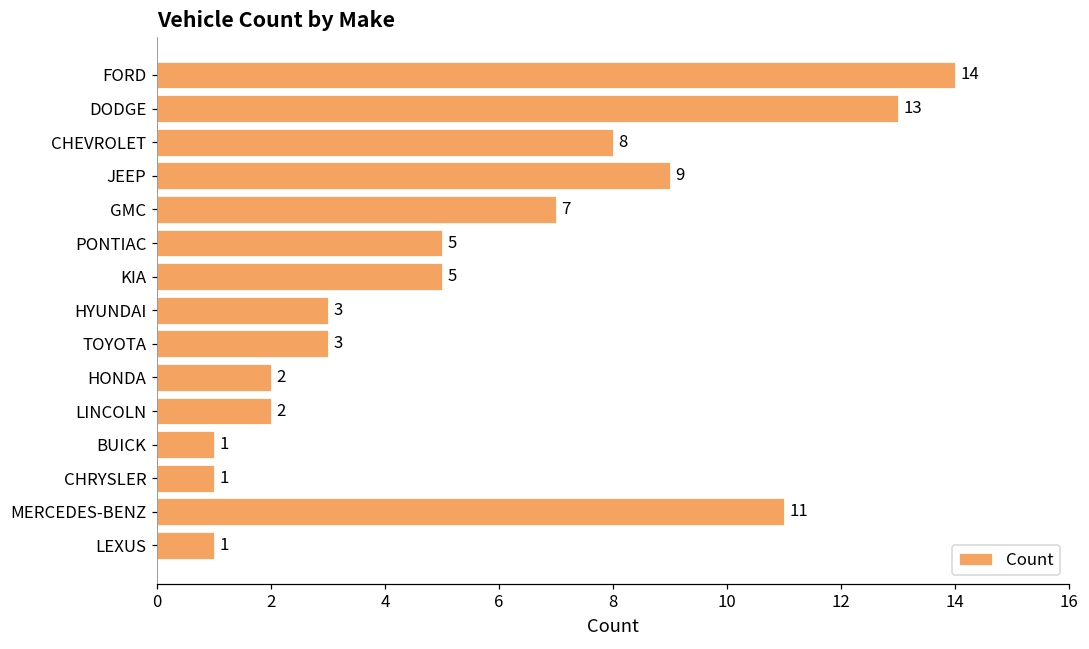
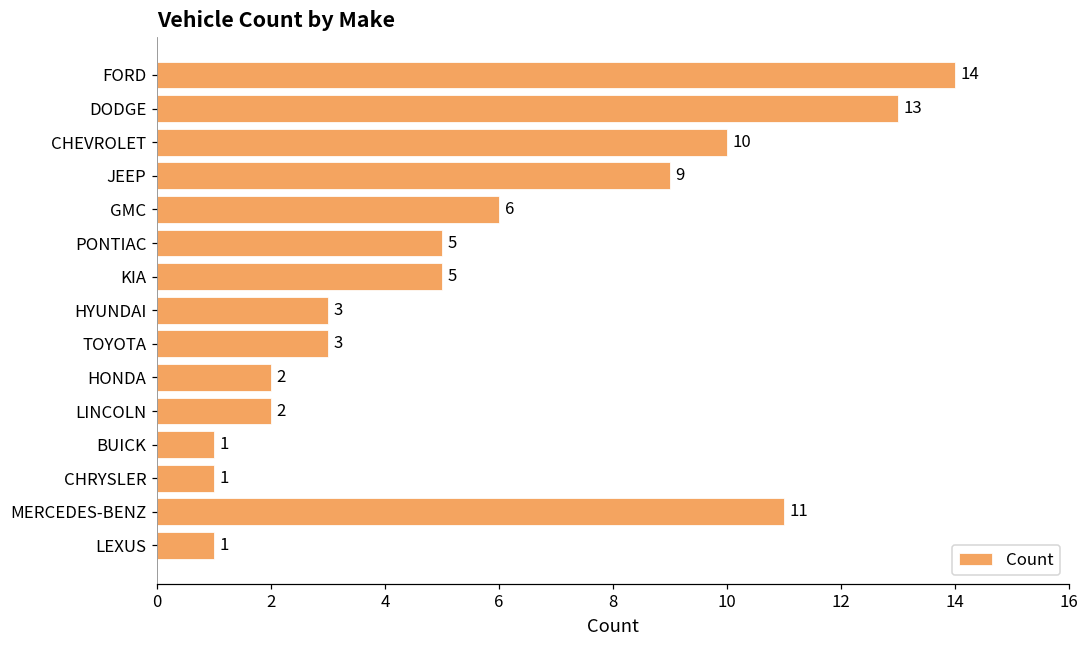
CHEVROLET: 8 -> 10
GMC: 7 -> 6
